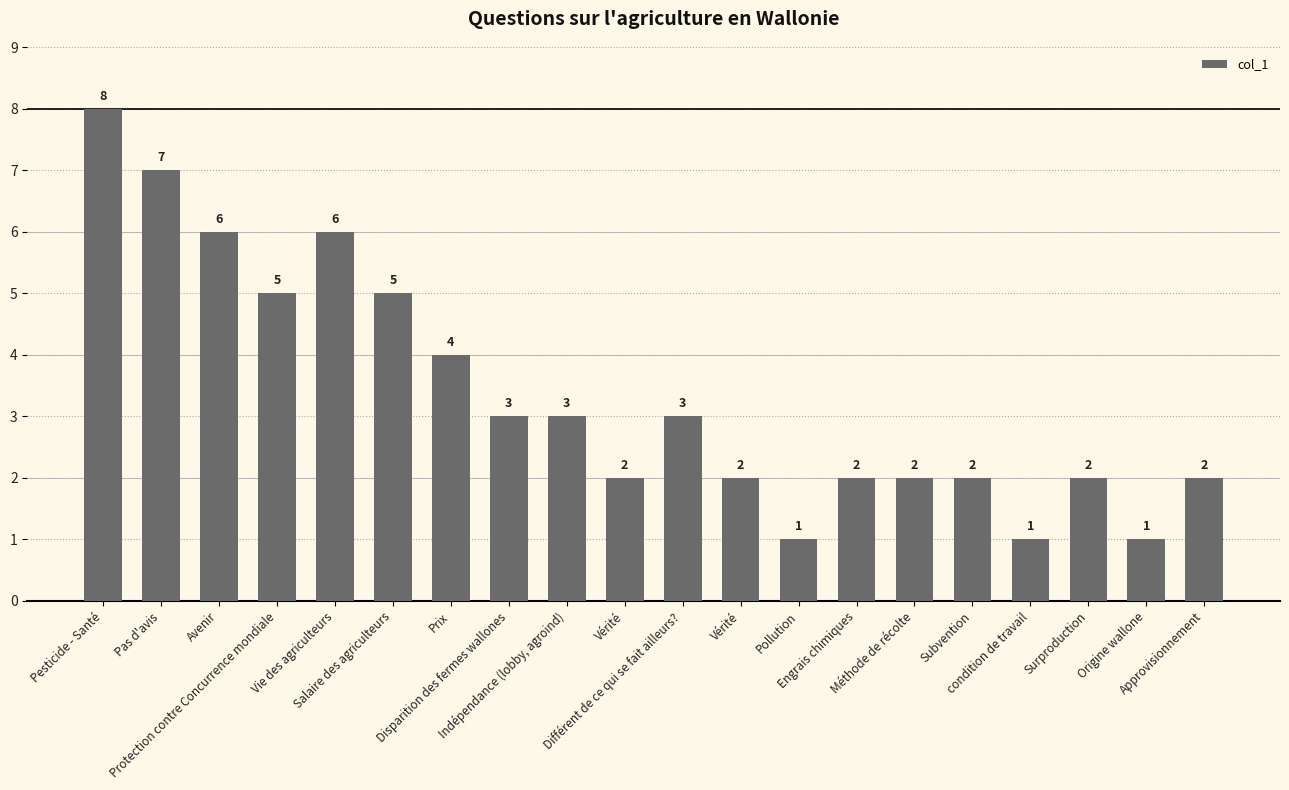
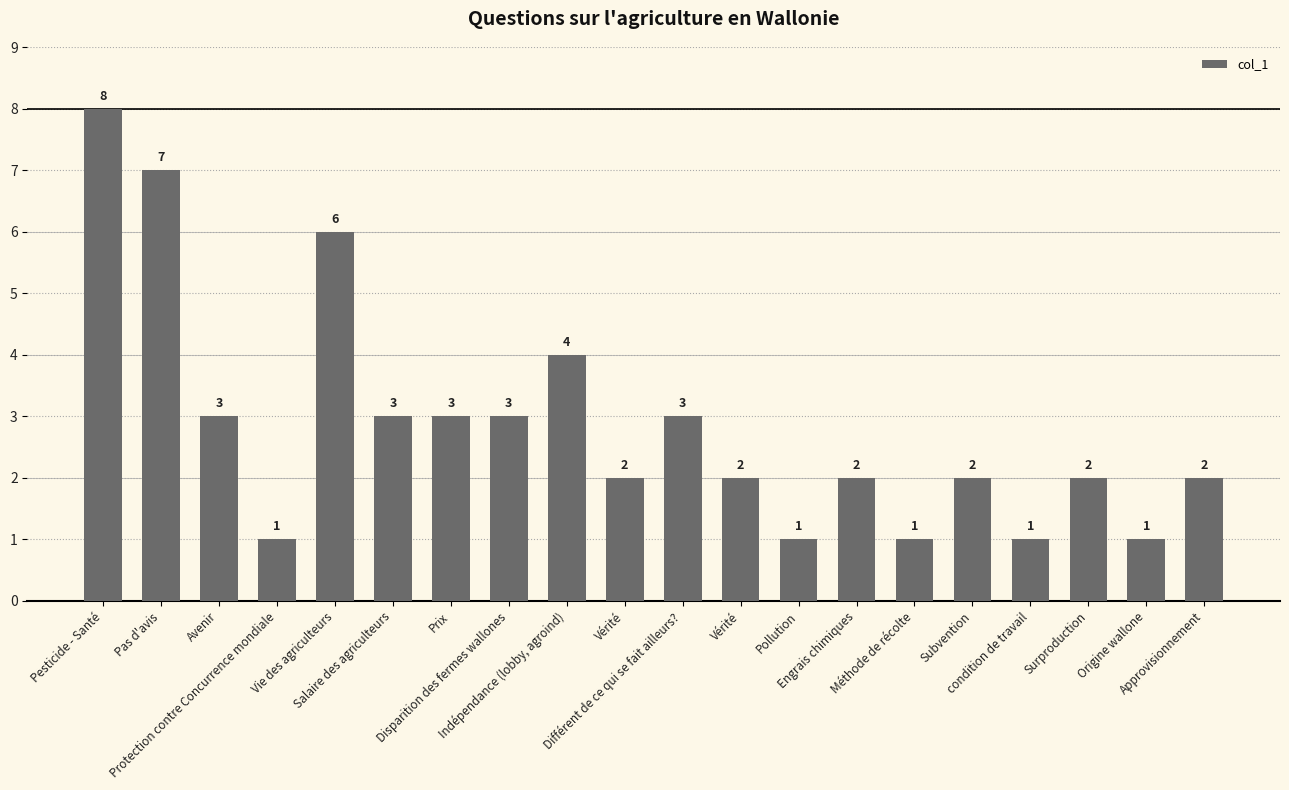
Avenir: 6 -> 3
Protection contre Concurrence mondiale: 5 -> 1
Salaire des agriculteurs: 5 -> 3
Prix: 4 -> 3
Indépendance (lobby, agroind): 3 -> 4
Méthode de récolte: 2 -> 1
